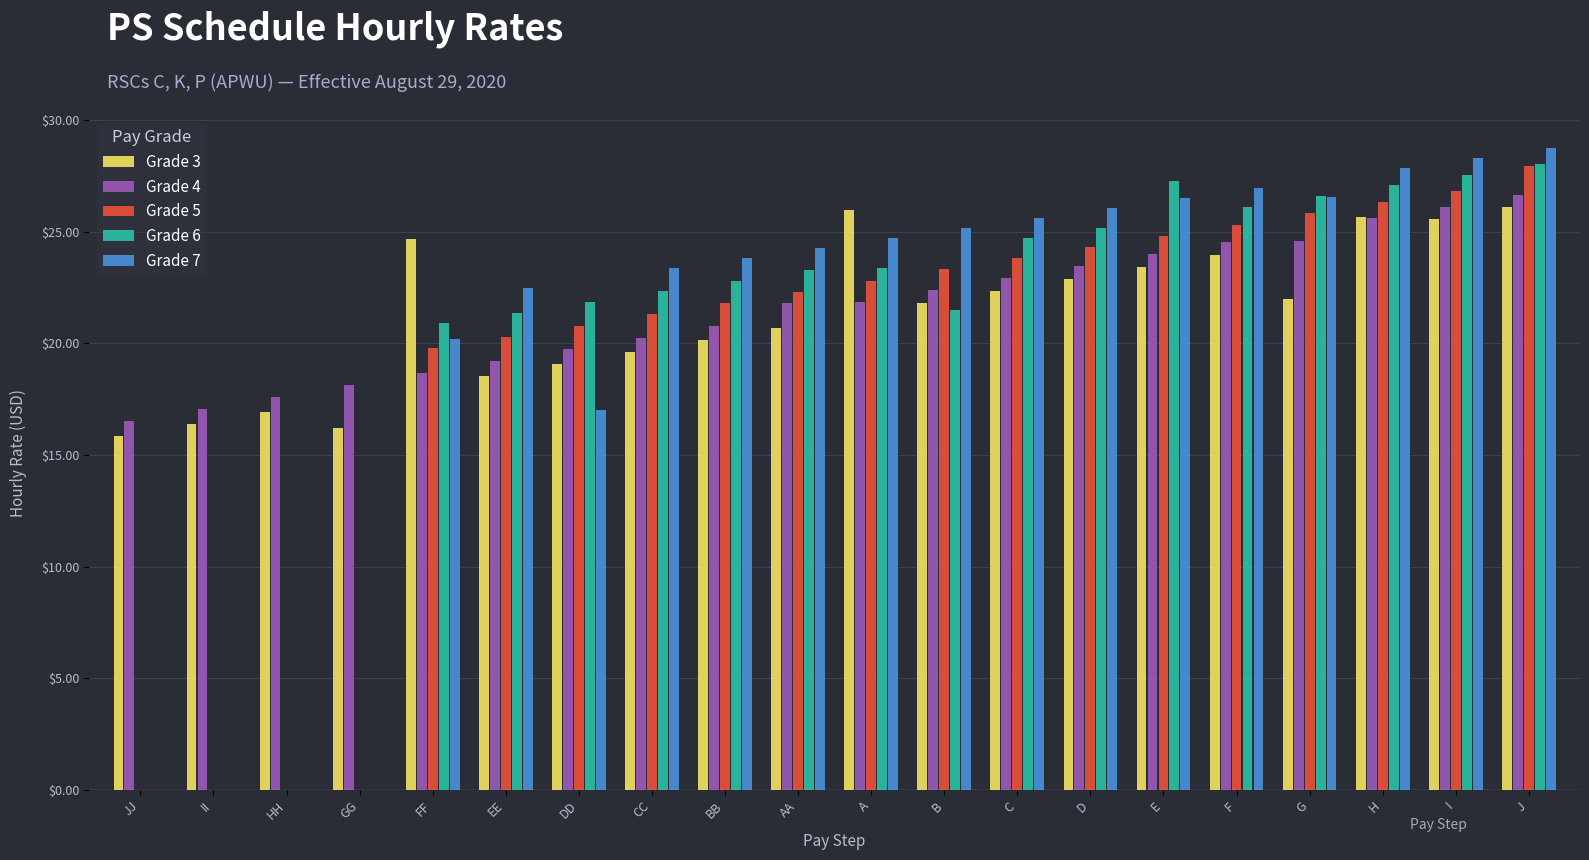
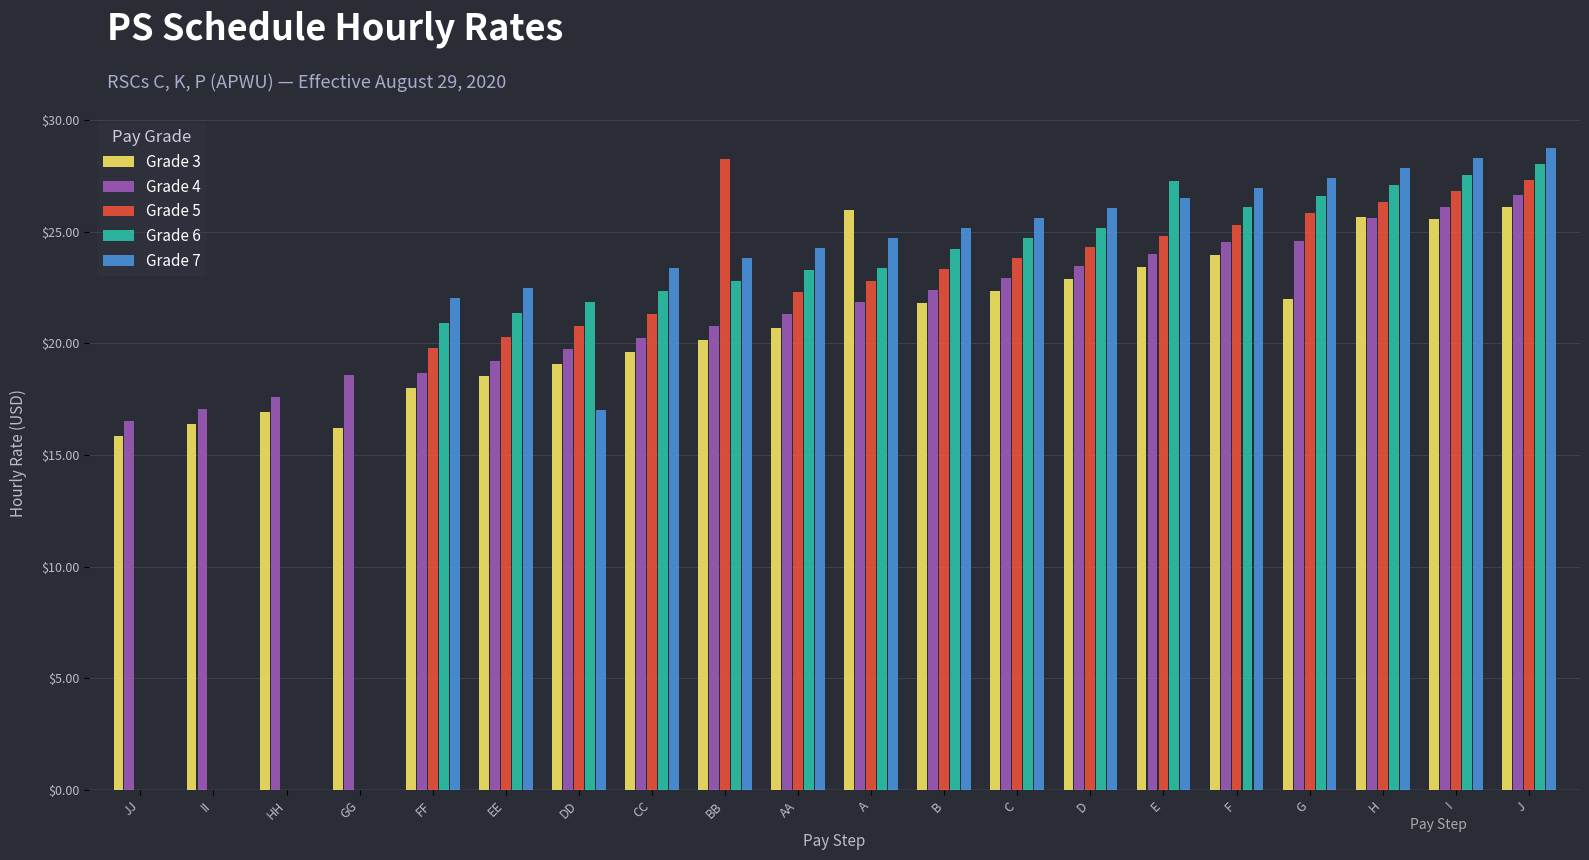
Grade 4, GG: $18.1 -> $18.6
Grade 3, FF: $24.6 -> $18.0
Grade 7, FF: $20.2 -> $22.0
Grade 5, BB: $21.8 -> $28.2
Grade 4, AA: $21.8 -> $21.3
Grade 6, B: $21.5 -> $24.2
Grade 7, G: $26.5 -> $27.4
Grade 5, J: $27.9 -> $27.3
